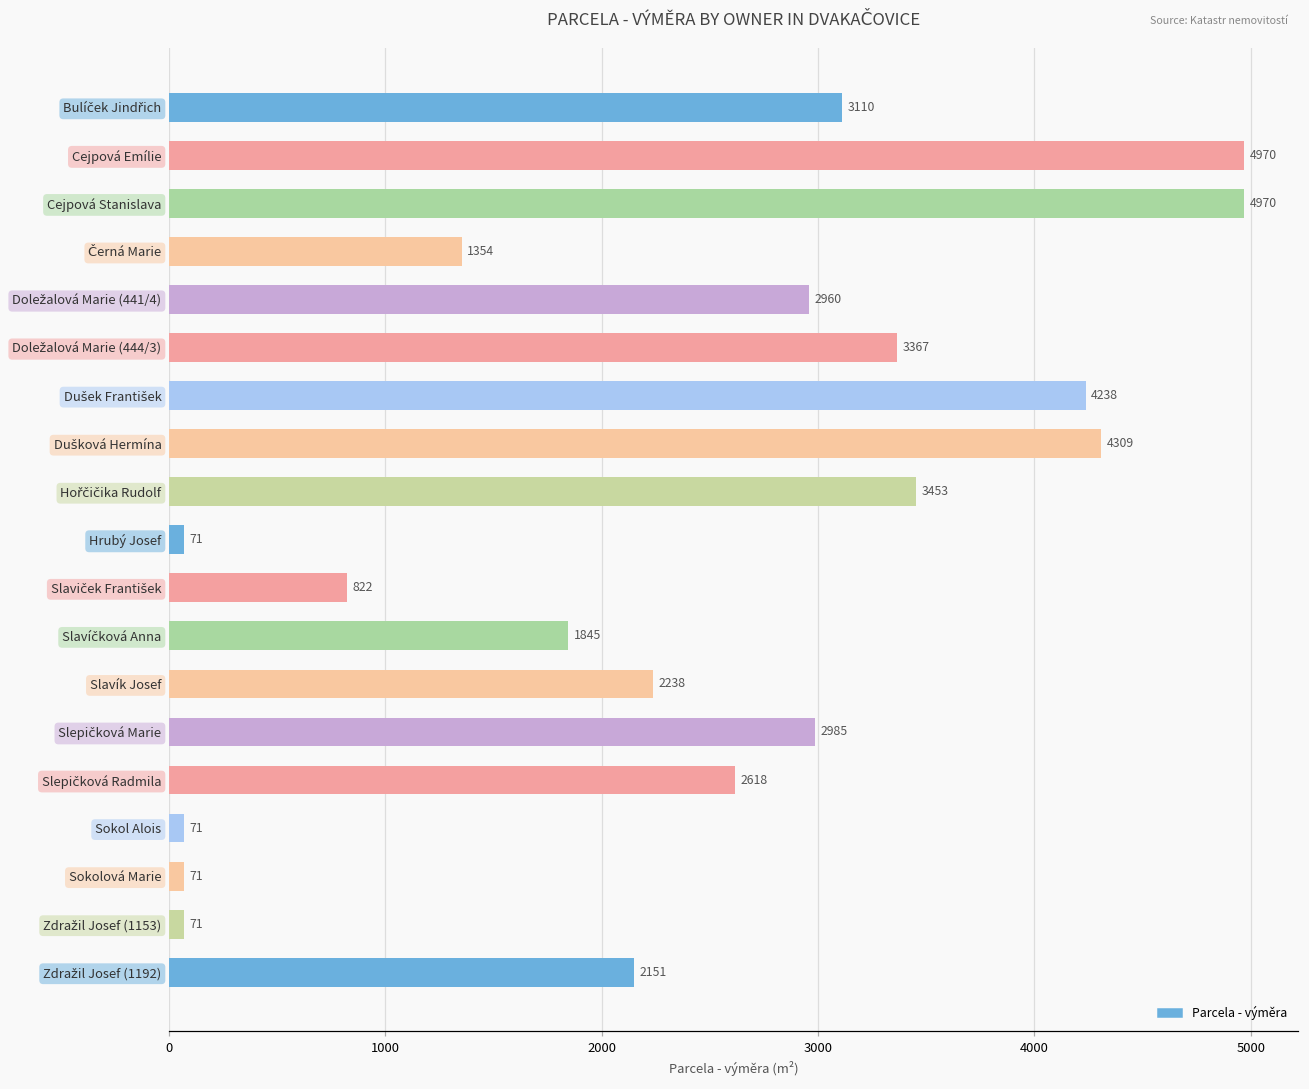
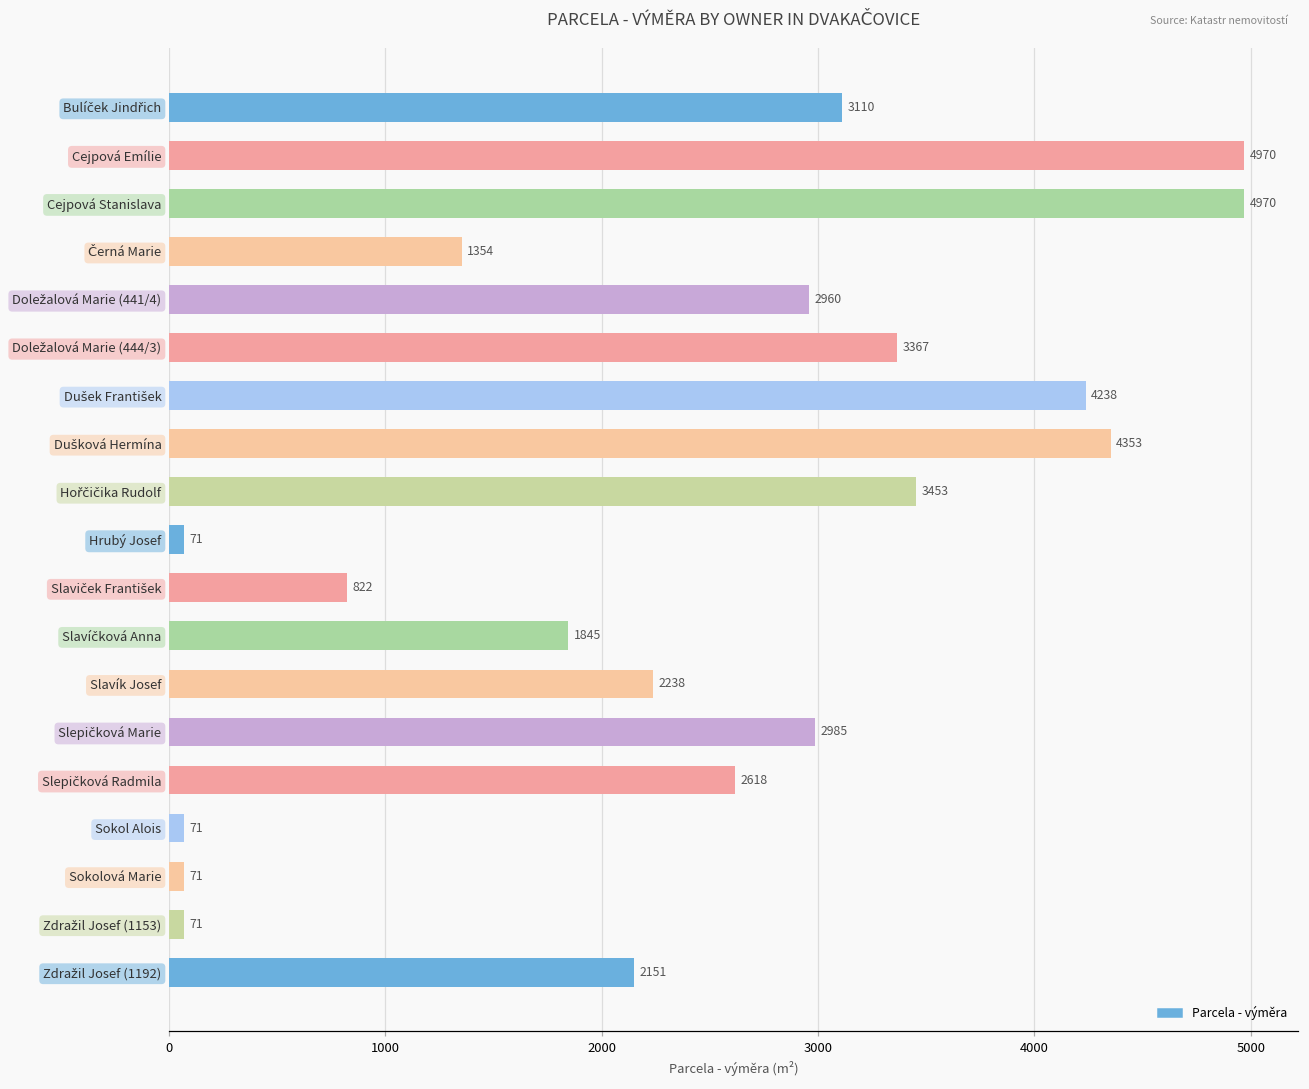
Dušková Hermína: 4309 -> 4353
